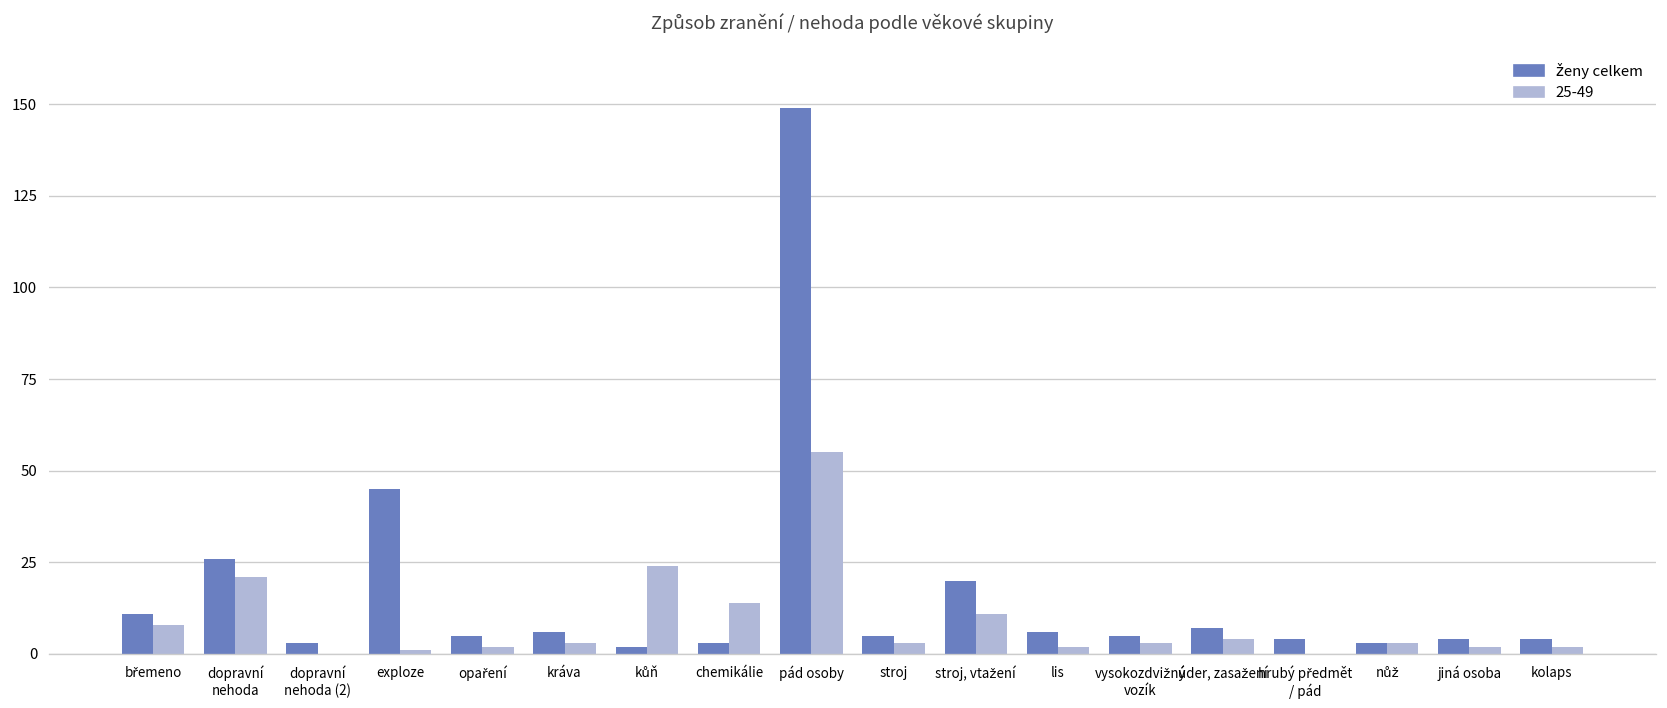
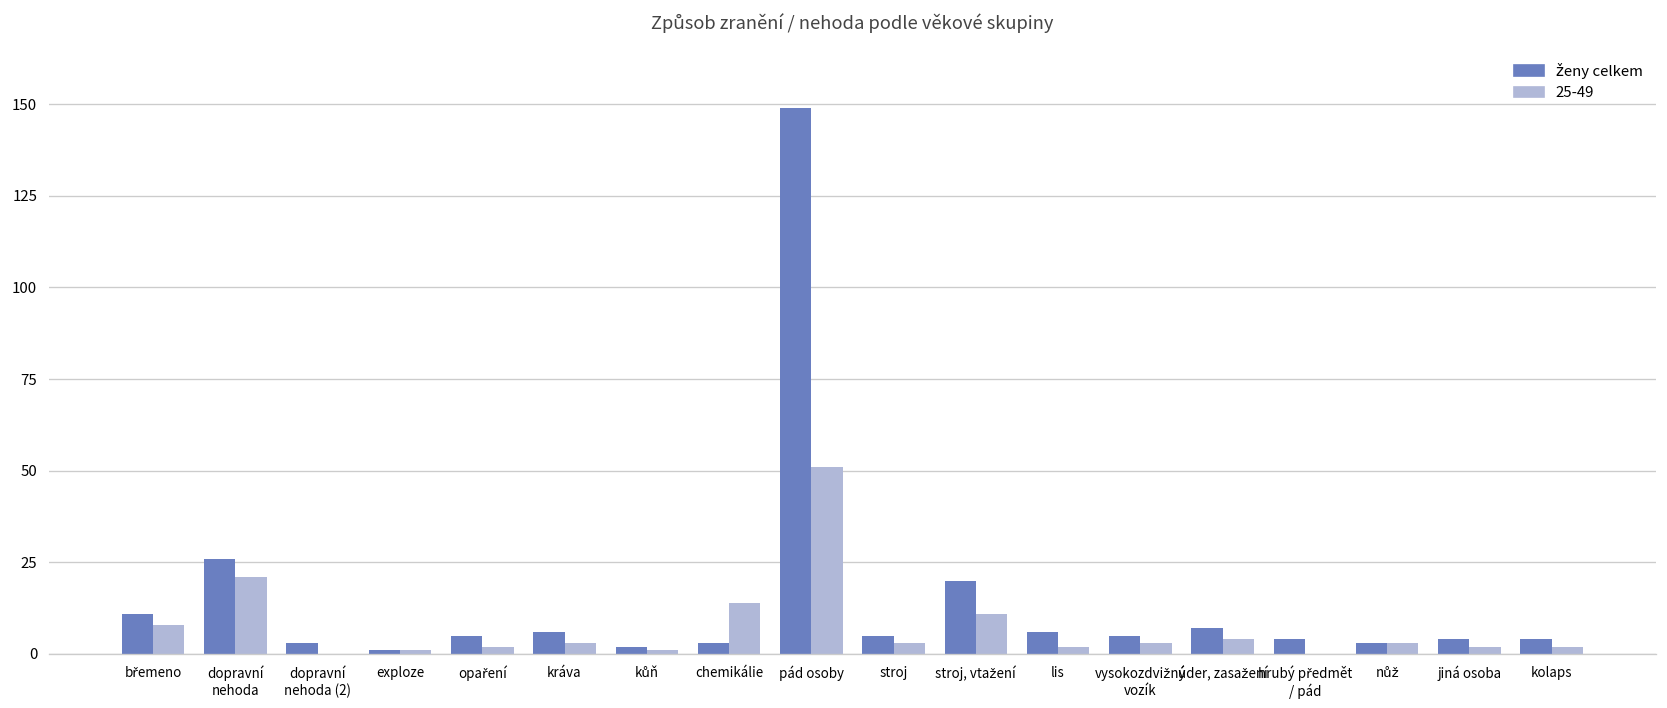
ženy celkem, exploze: 45 -> 1
25-49, kůň: 24 -> 1
25-49, pád osoby: 55 -> 51
